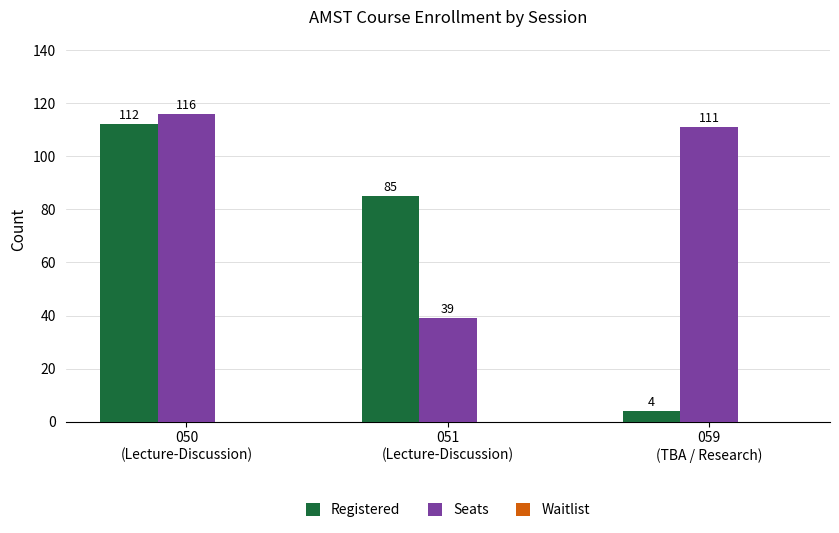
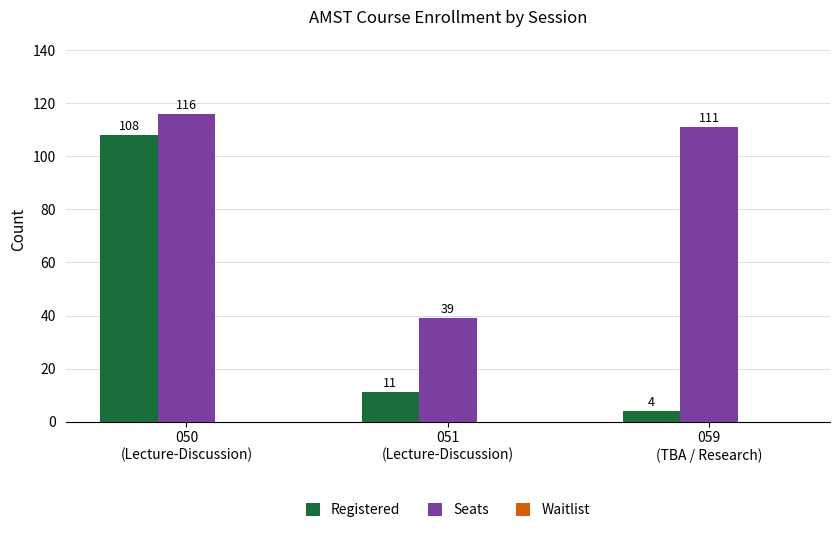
Registered, 050 (Lecture-Discussion): 112 -> 108
Registered, 051 (Lecture-Discussion): 85 -> 11
